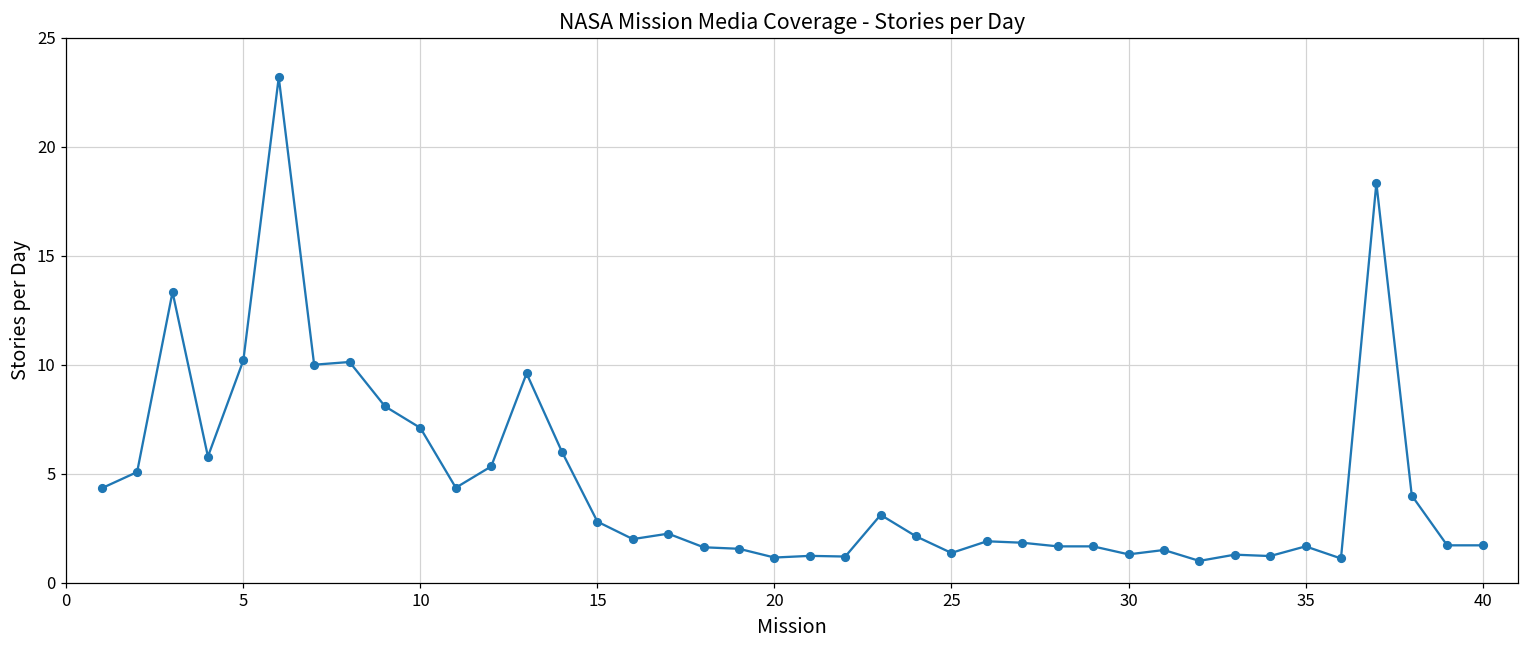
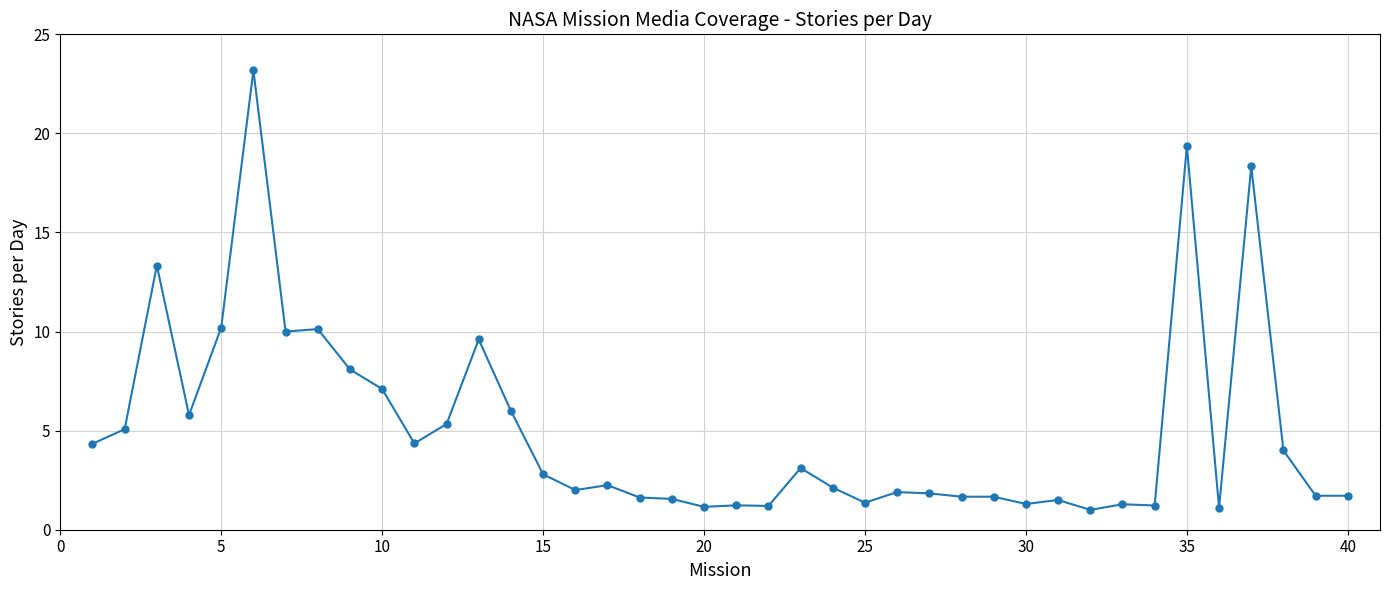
35: 1.7 -> 19.4
